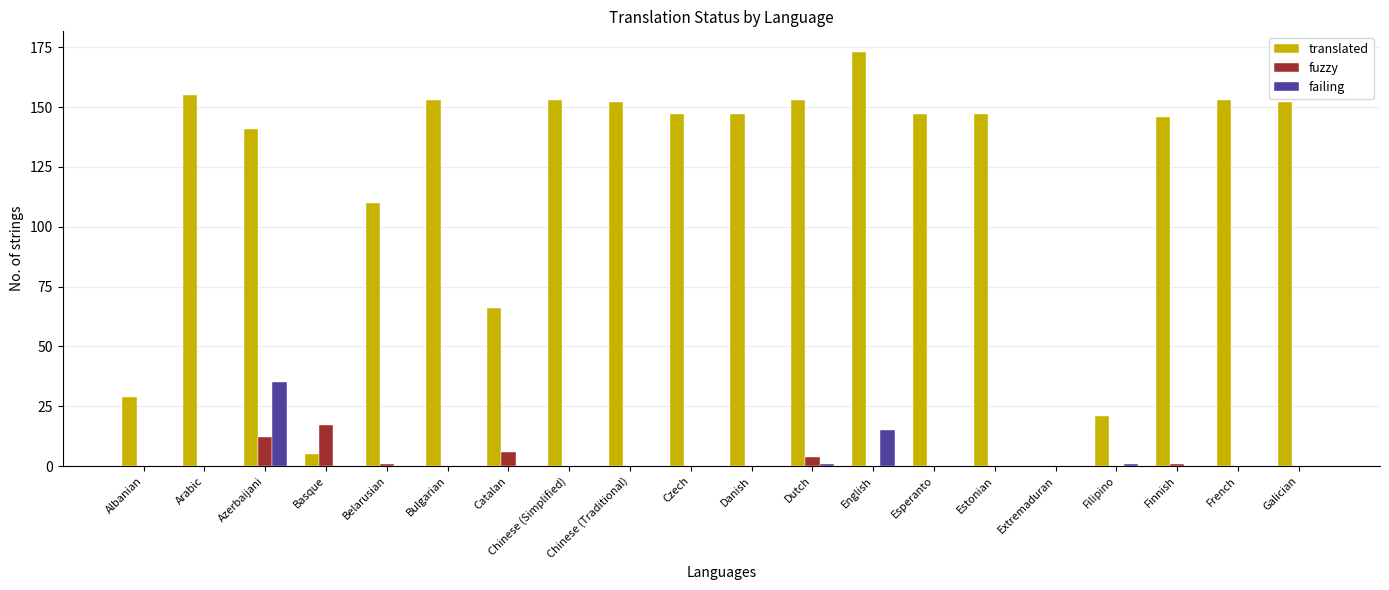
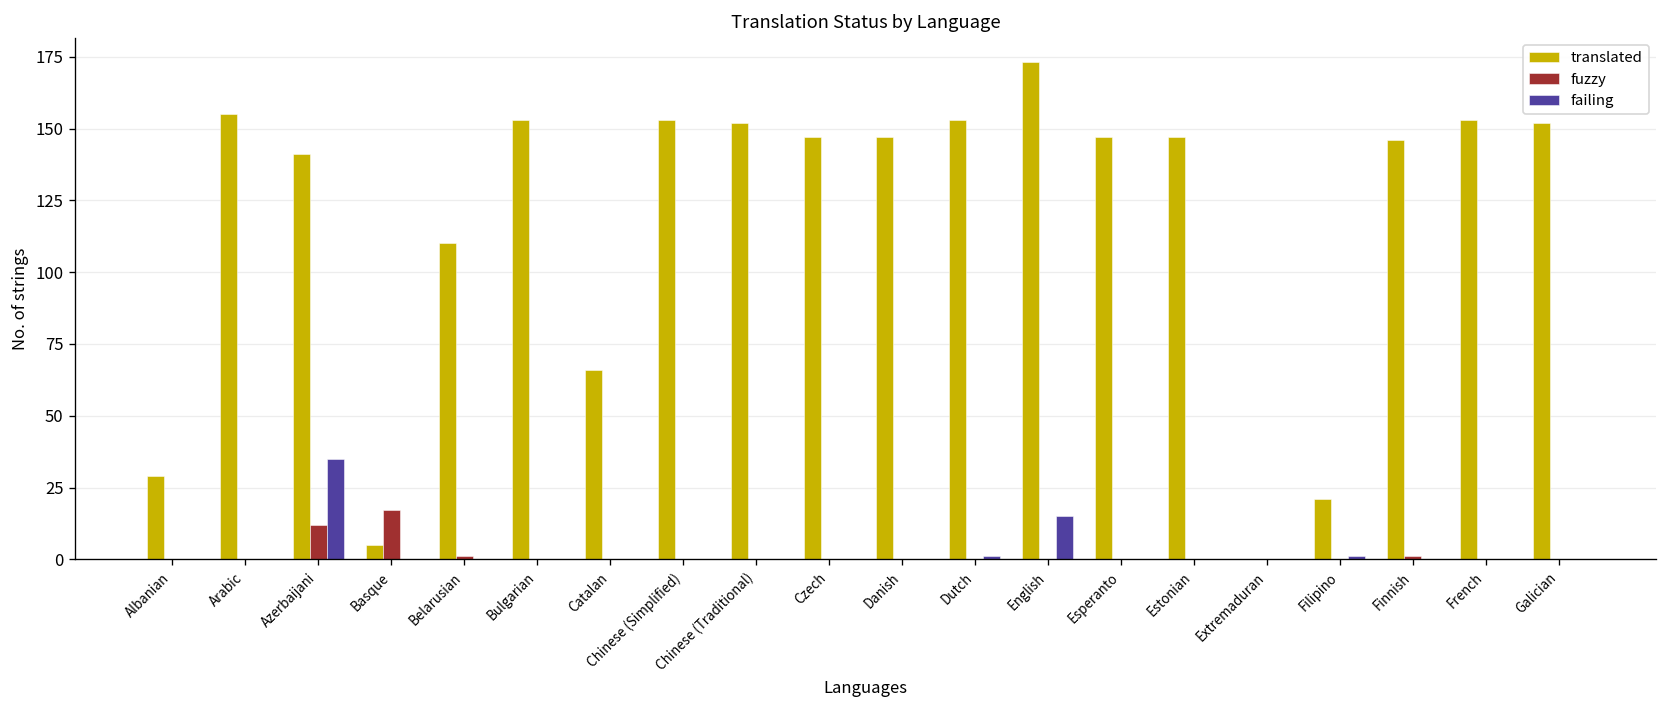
fuzzy, Catalan: 6 -> 0
fuzzy, Dutch: 4 -> 0
